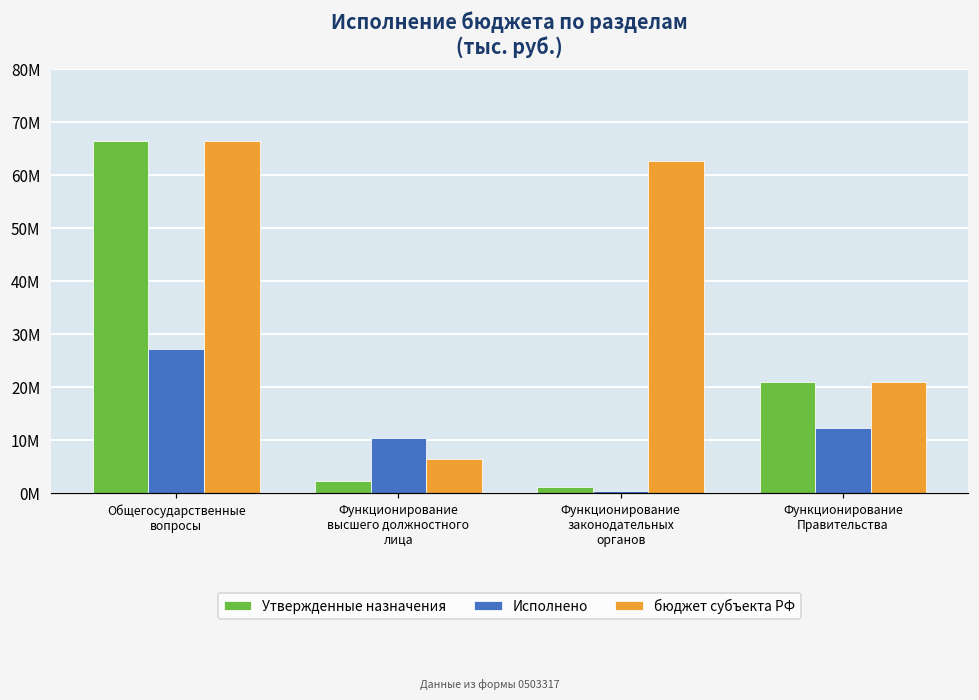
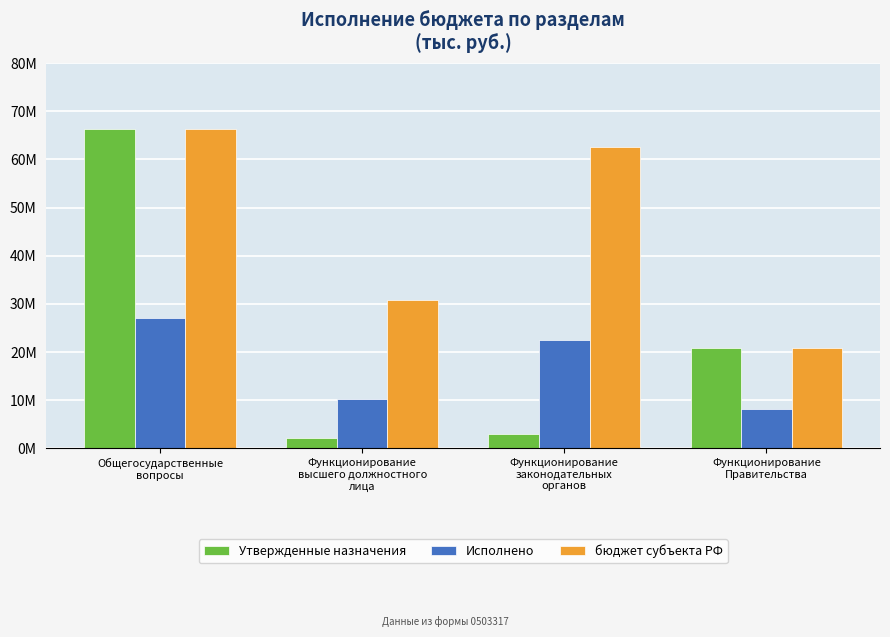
бюджет субъекта РФ, Функционирование высшего должностного лица: 6000000 -> 31000000
Утвержденные назначения, Функционирование законодательных органов: 1000000 -> 3000000
Исполнено, Функционирование законодательных органов: 0 -> 22000000
Исполнено, Функционирование Правительства: 12000000 -> 8000000
